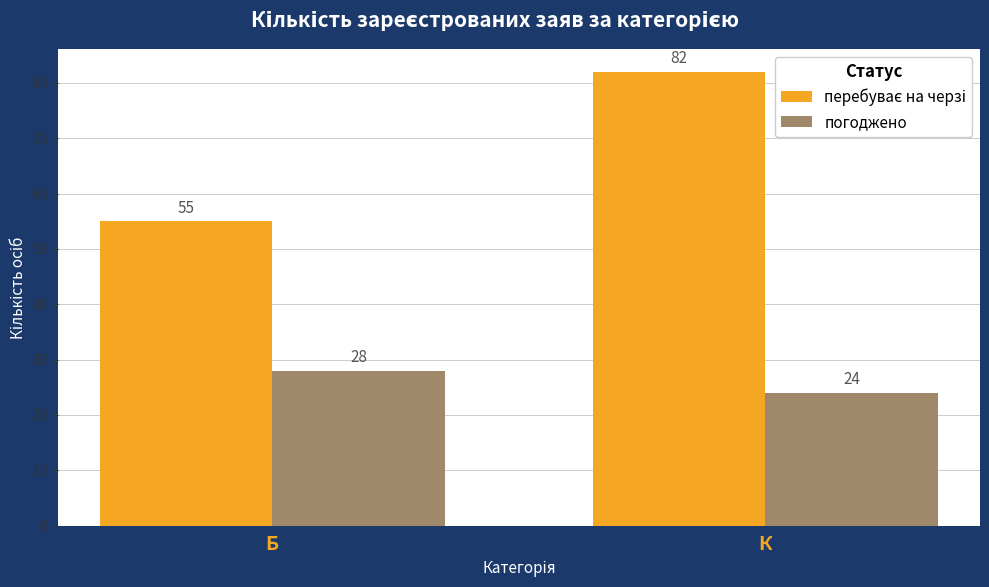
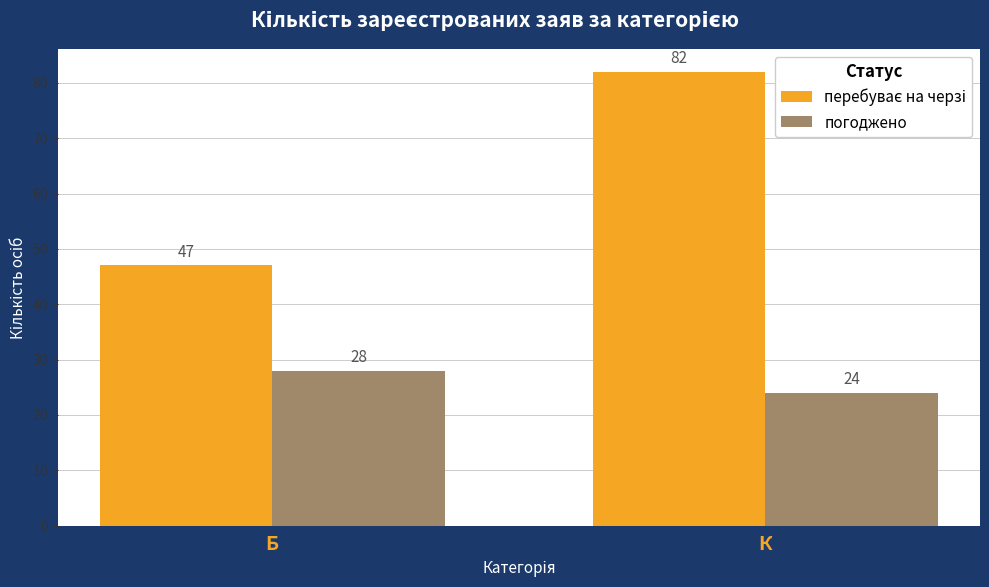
перебуває на черзі, Б: 55 -> 47
